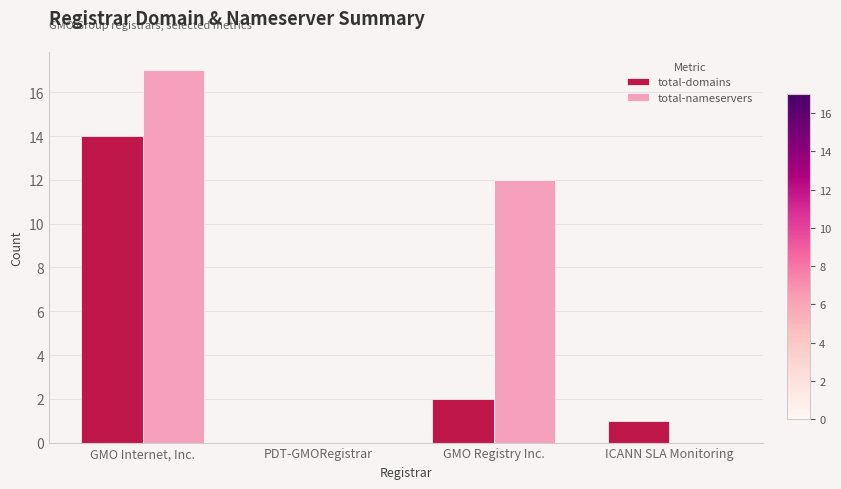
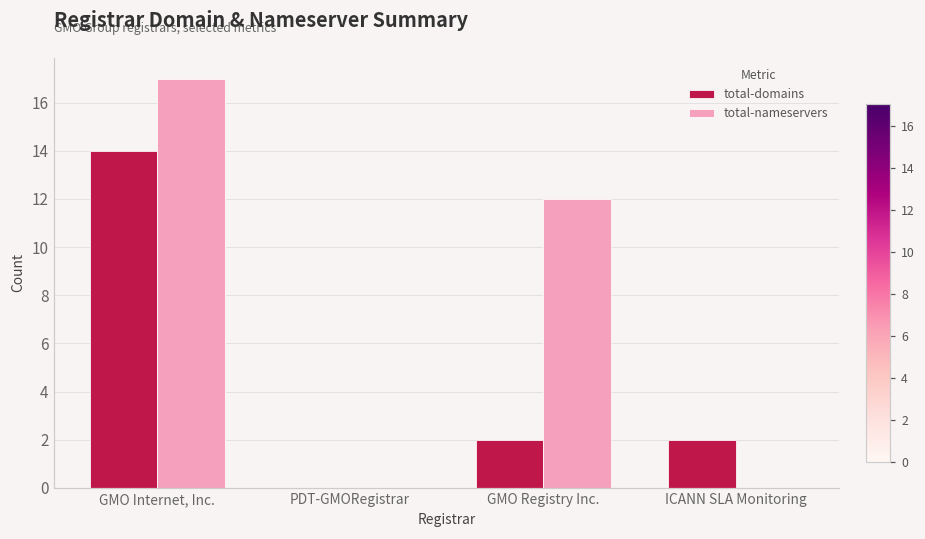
total-domains, ICANN SLA Monitoring: 1 -> 2
